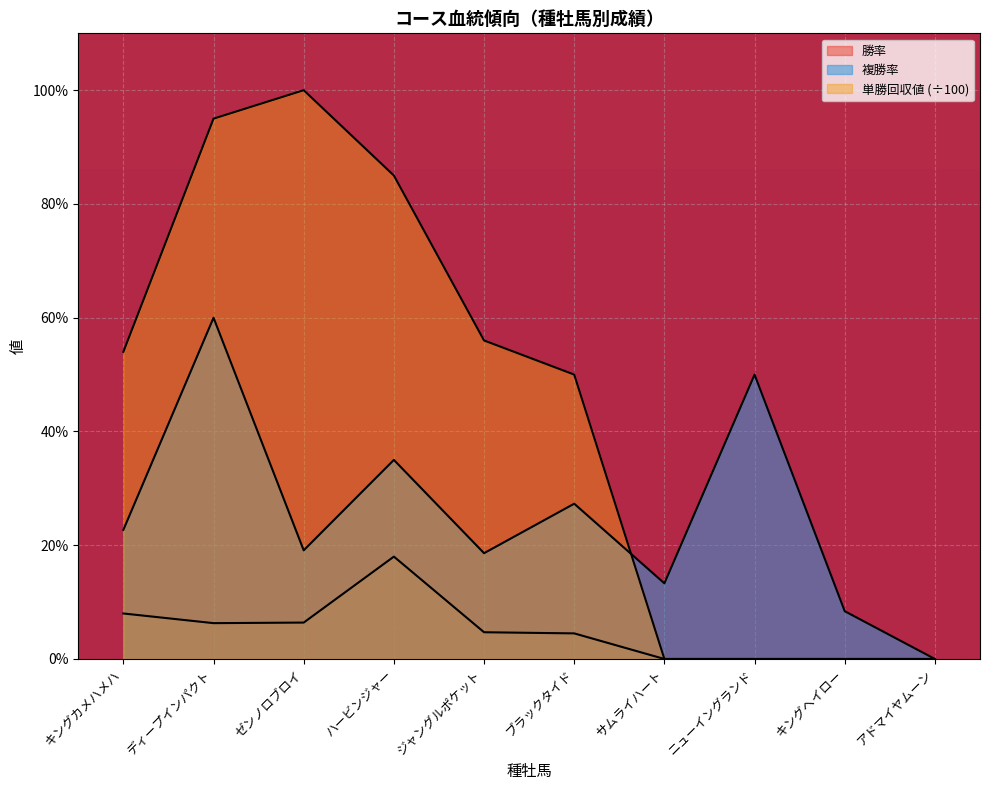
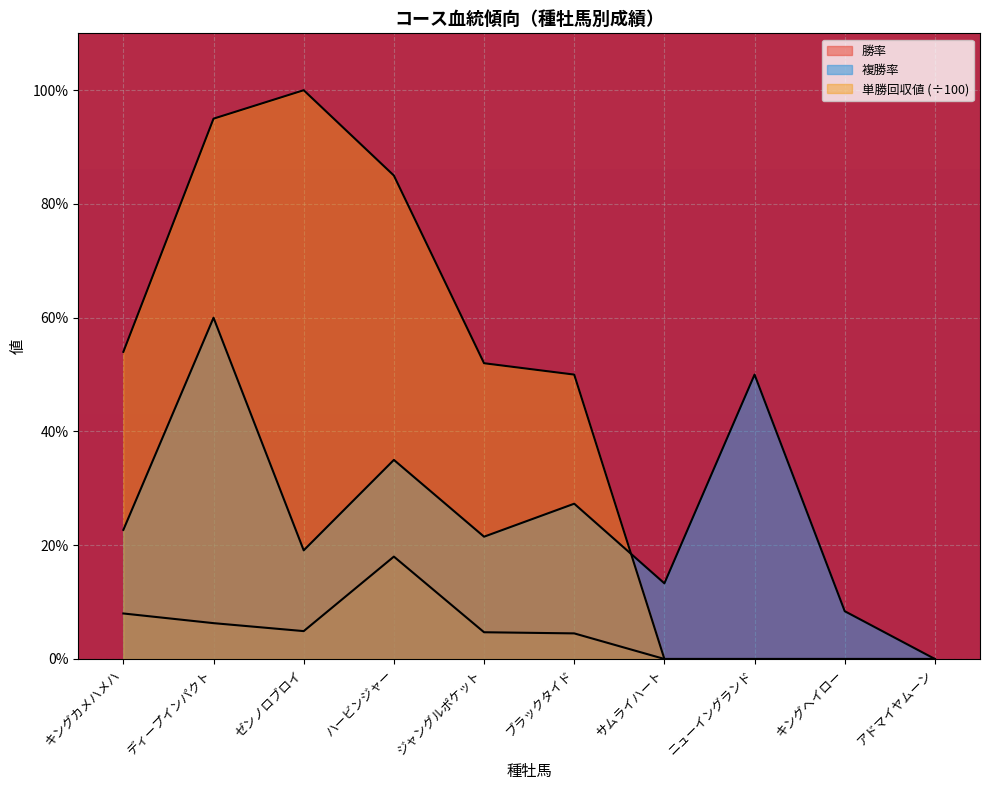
勝率, ゼンノロブロイ: 6% -> 5%
複勝率, ジャングルポケット: 19% -> 22%
単勝回収値 (÷100), ジャングルポケット: 56% -> 52%
